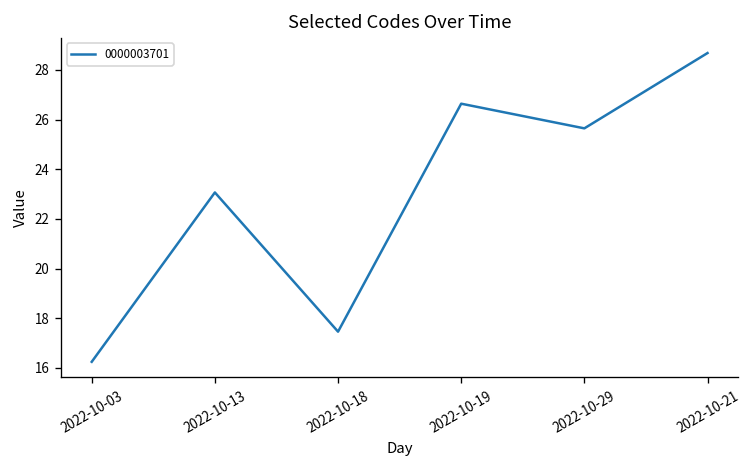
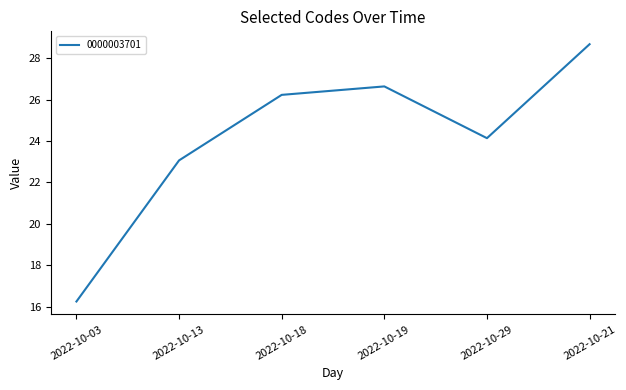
2022-10-18: 17.5 -> 26.2
2022-10-29: 25.6 -> 24.1
